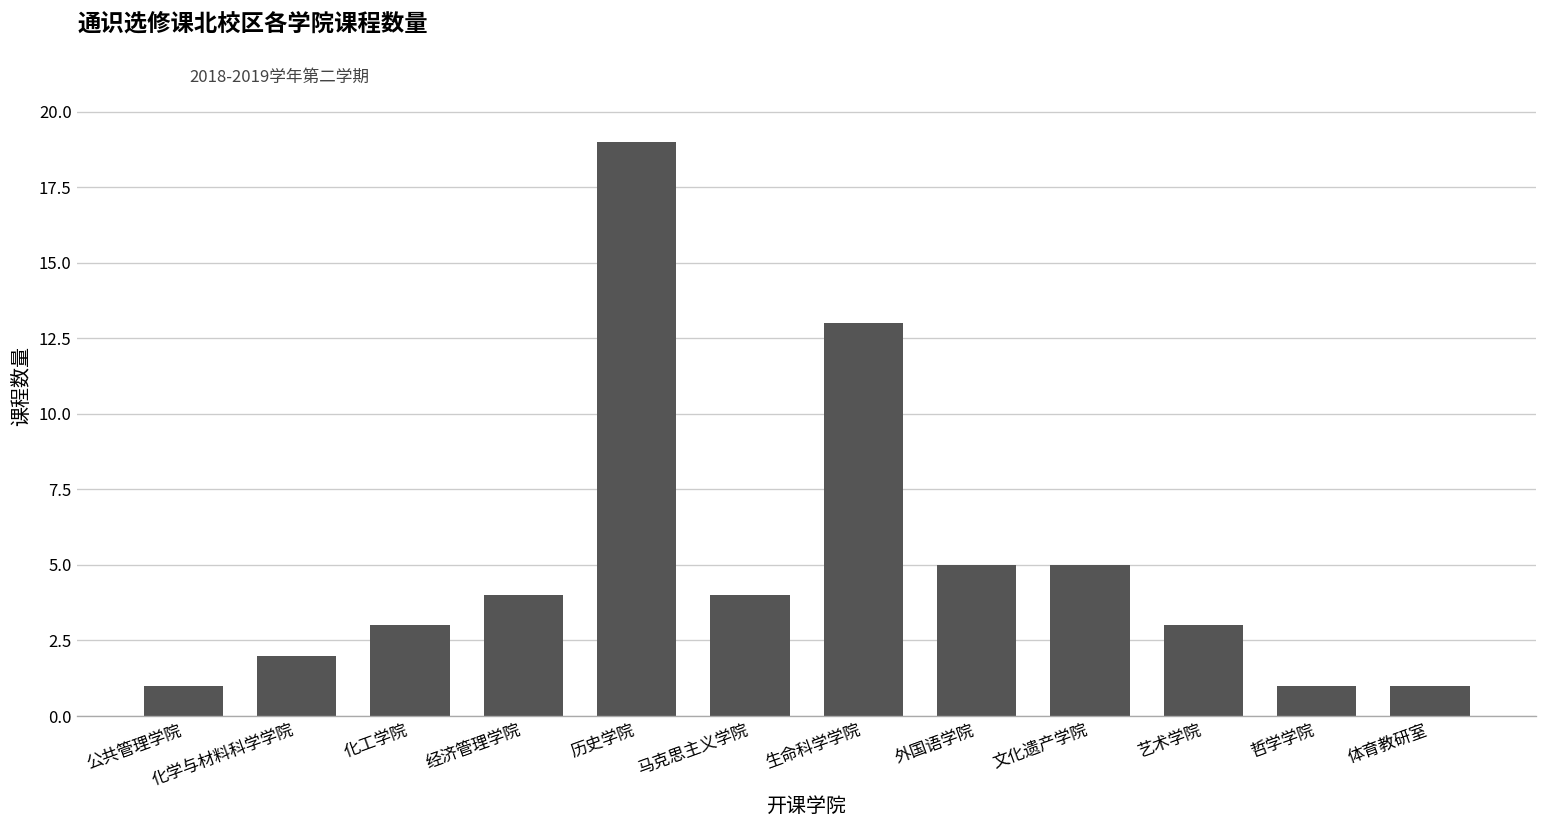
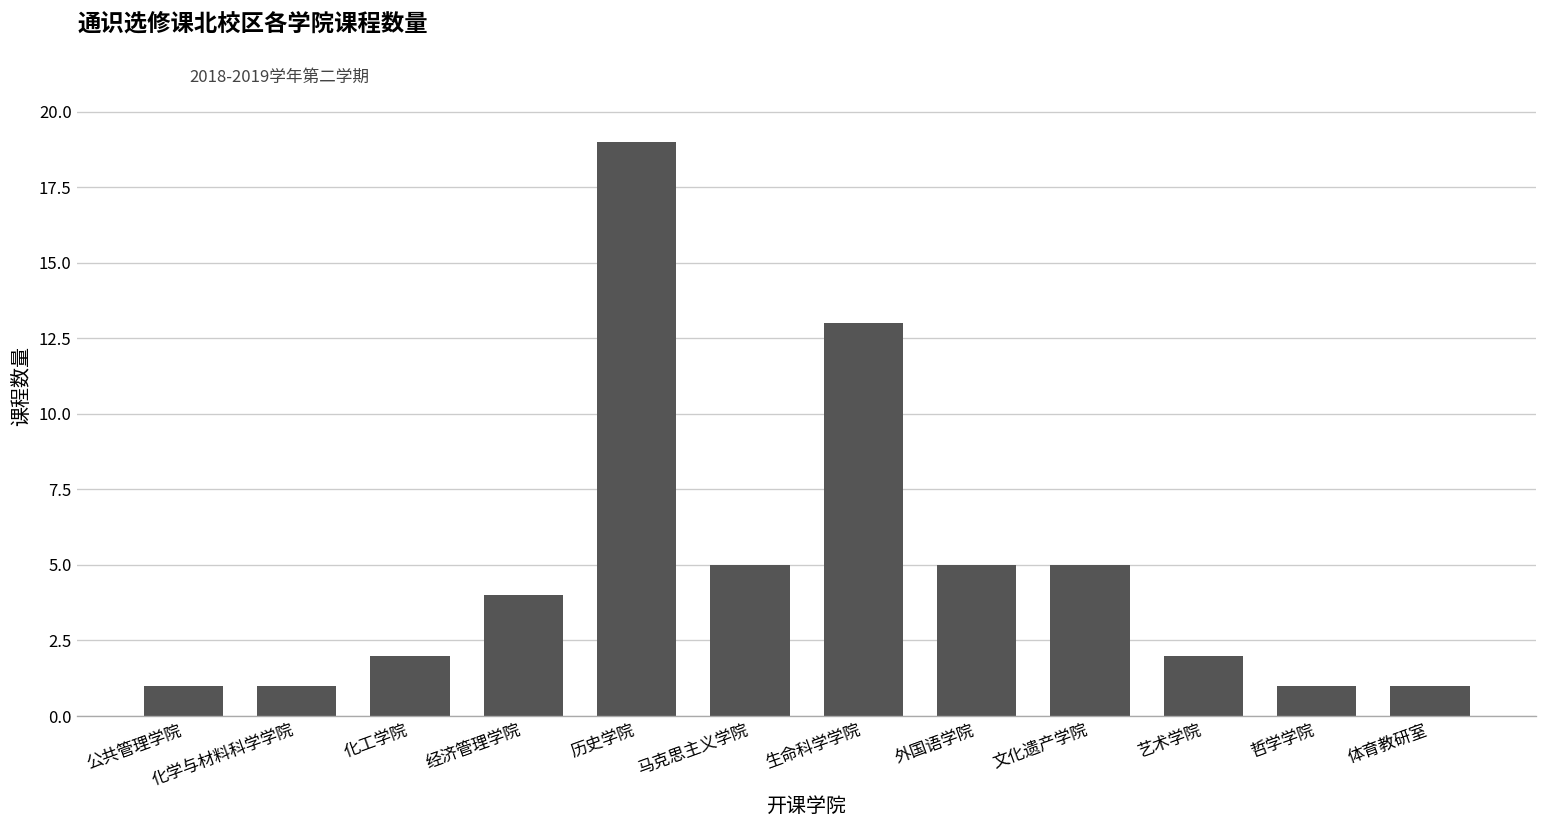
化学与材料科学学院: 2 -> 1
化工学院: 3 -> 2
马克思主义学院: 4 -> 5
艺术学院: 3 -> 2
